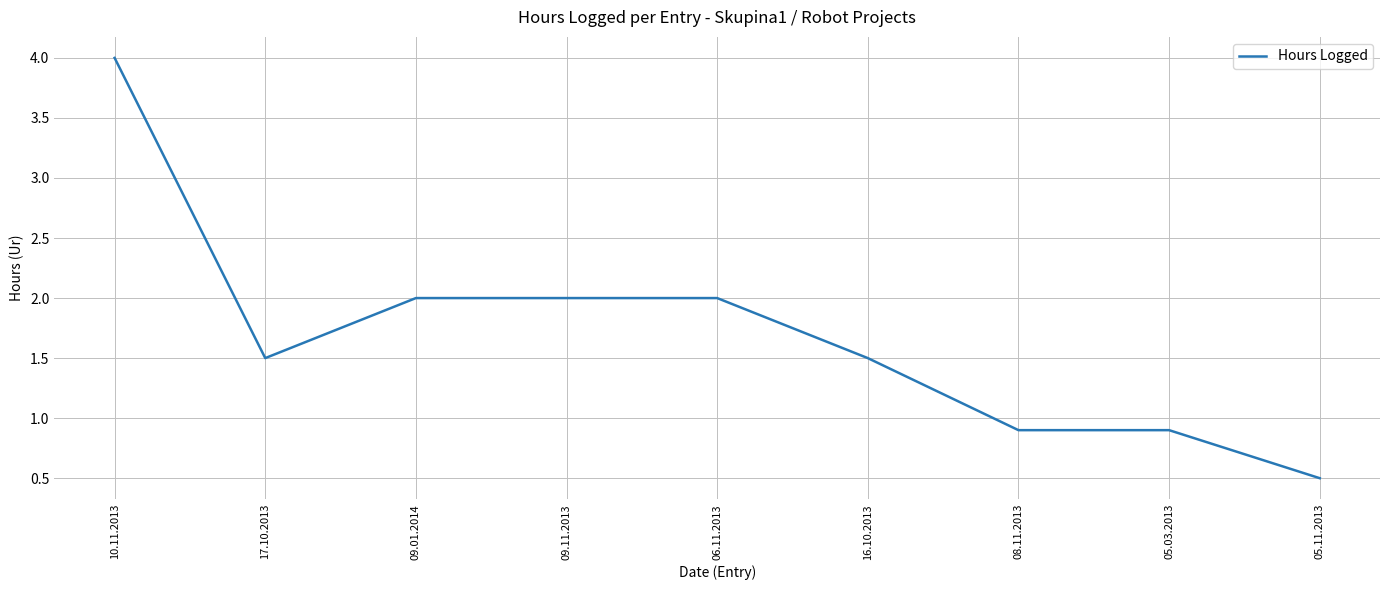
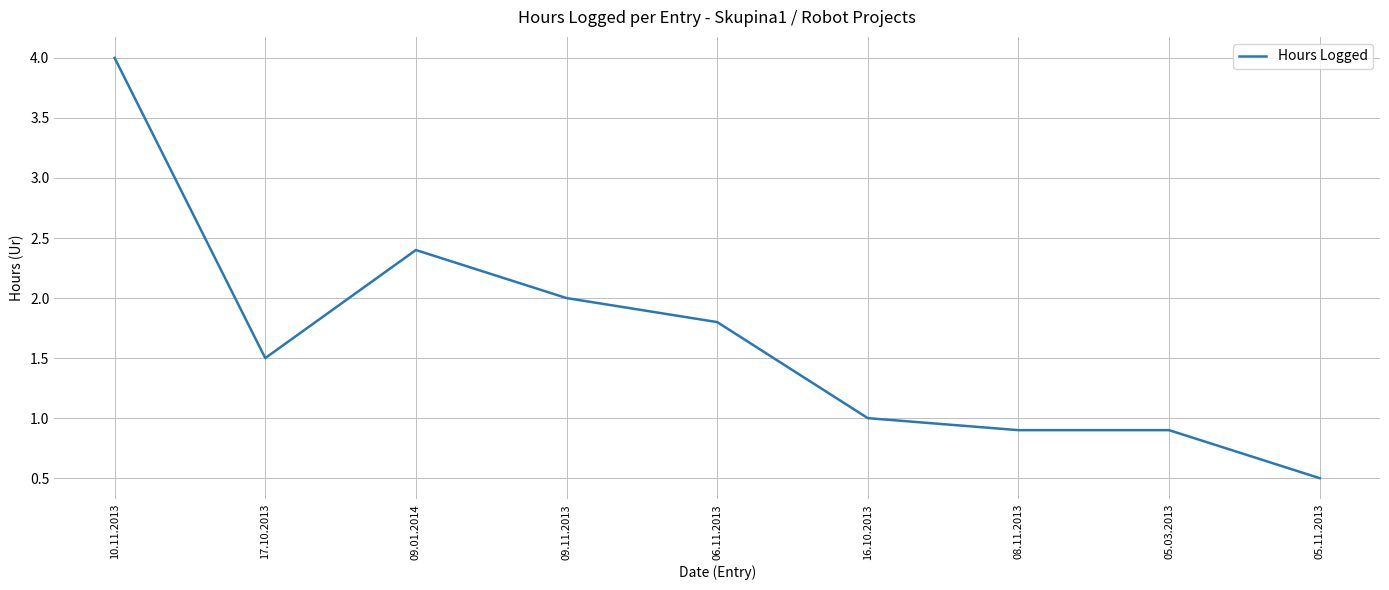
09.01.2014: 2.0 -> 2.4
06.11.2013: 2.0 -> 1.8
16.10.2013: 1.5 -> 1.0
